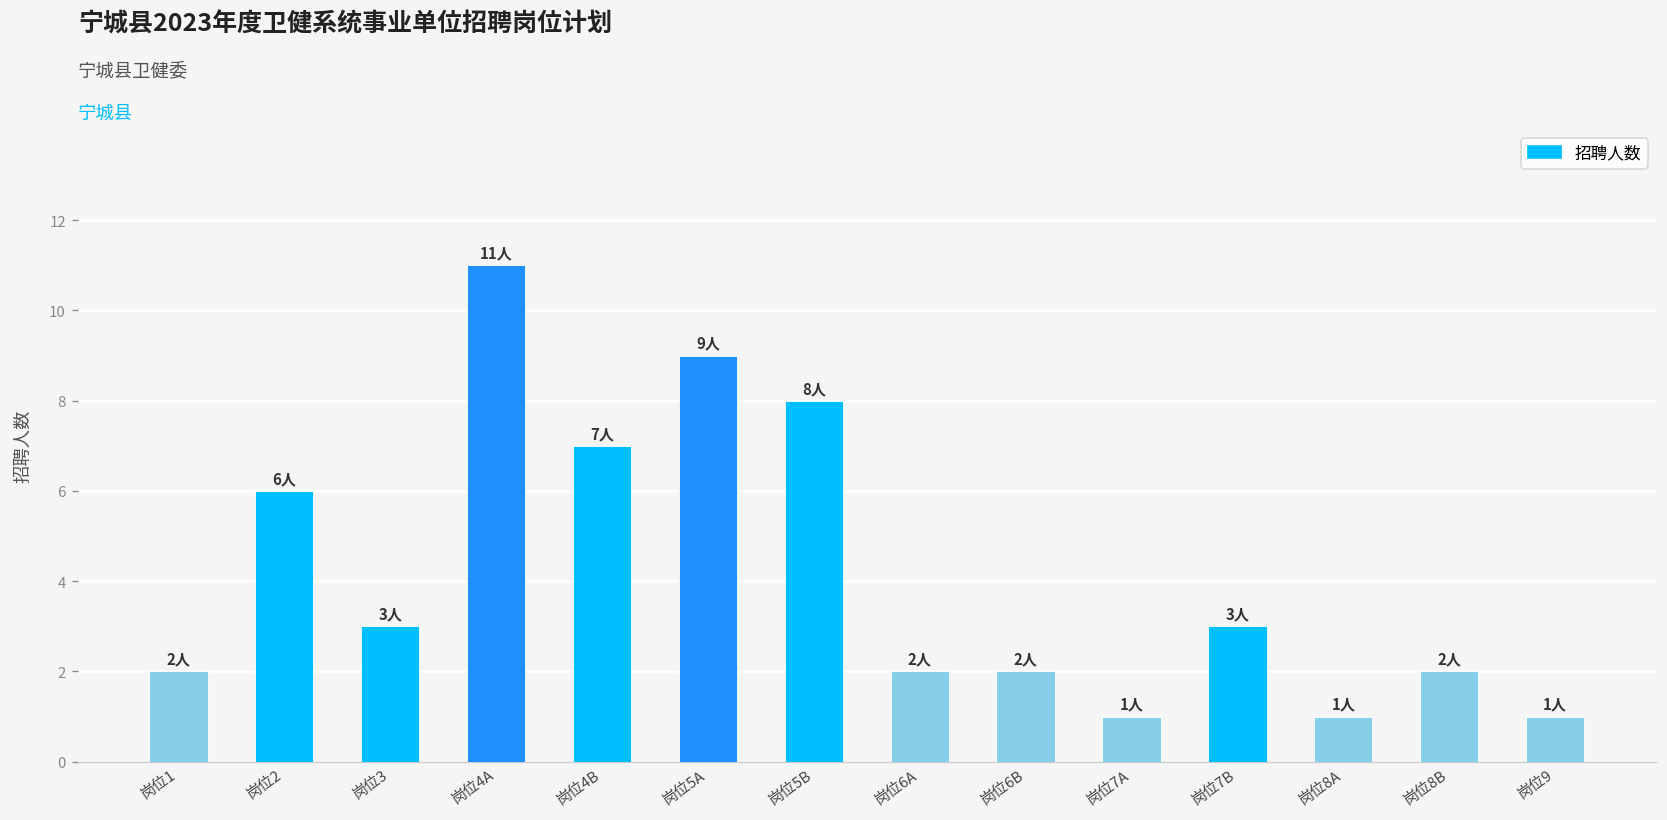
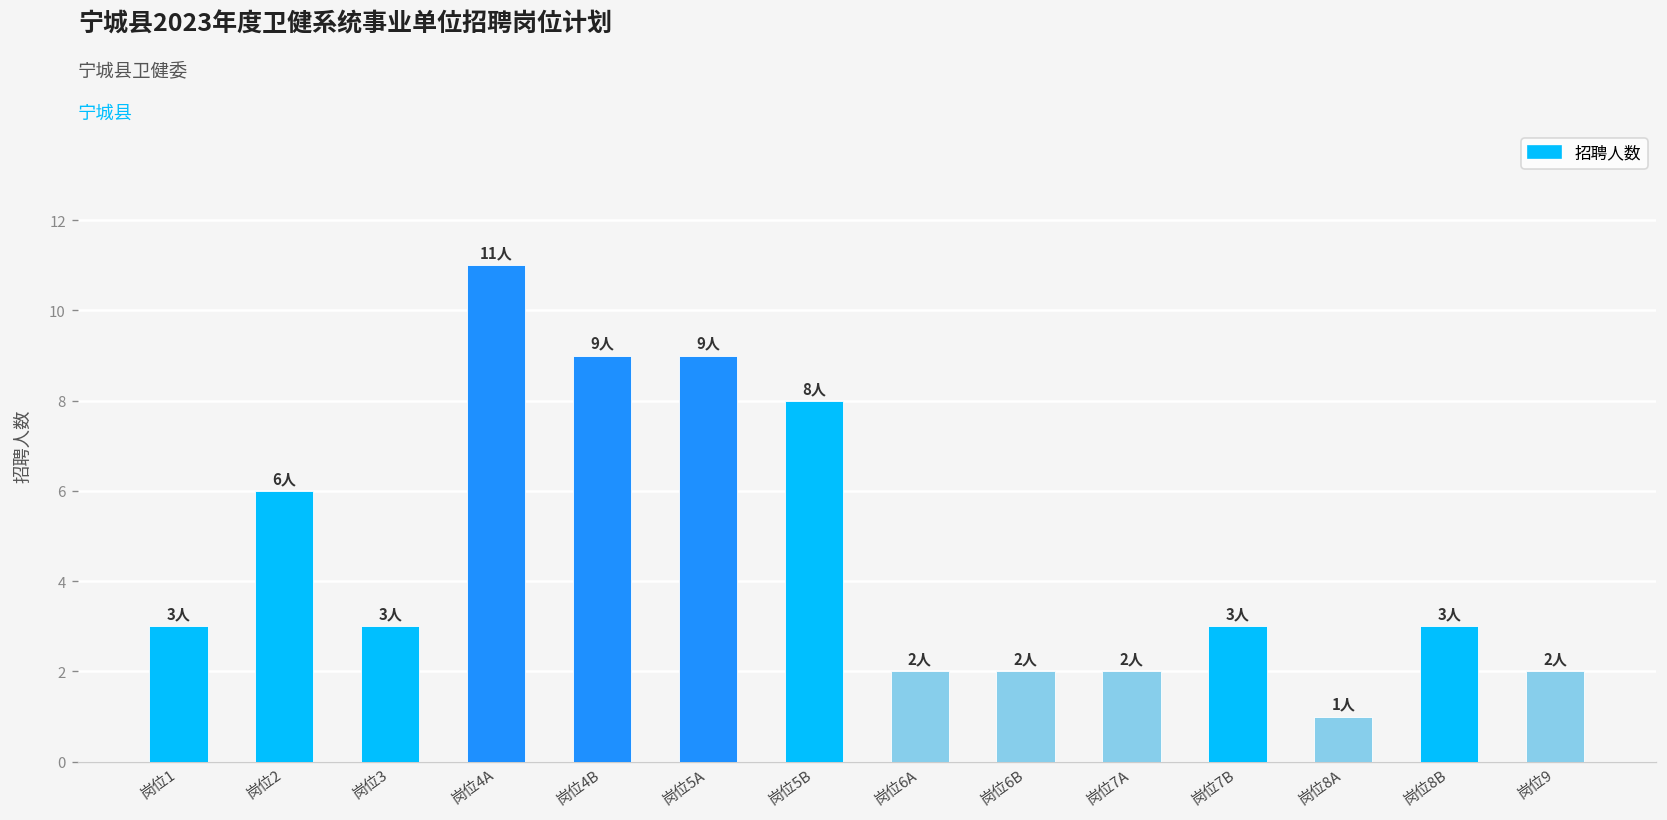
岗位1: 2人 -> 3人
岗位4B: 7人 -> 9人
岗位7A: 1人 -> 2人
岗位8B: 2人 -> 3人
岗位9: 1人 -> 2人
